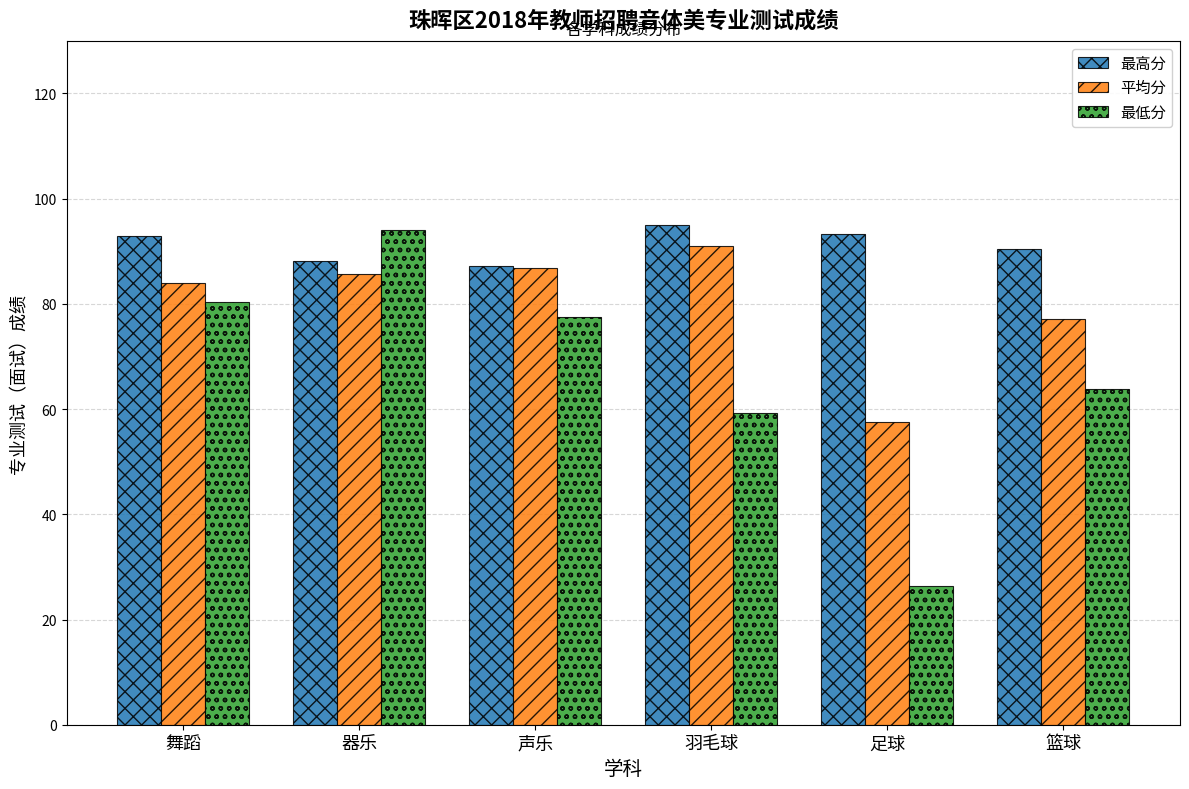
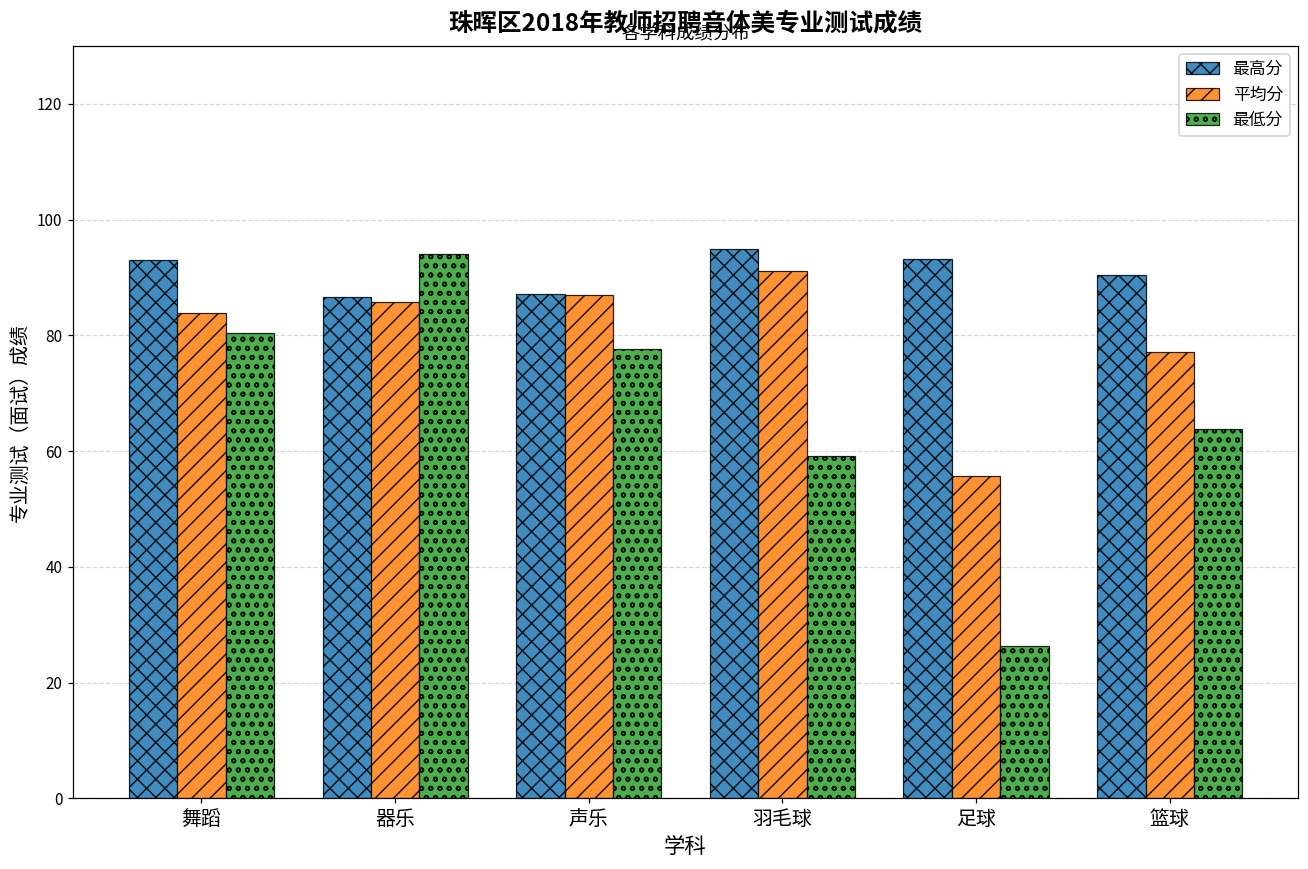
最高分, 器乐: 88 -> 87
平均分, 足球: 58 -> 56
